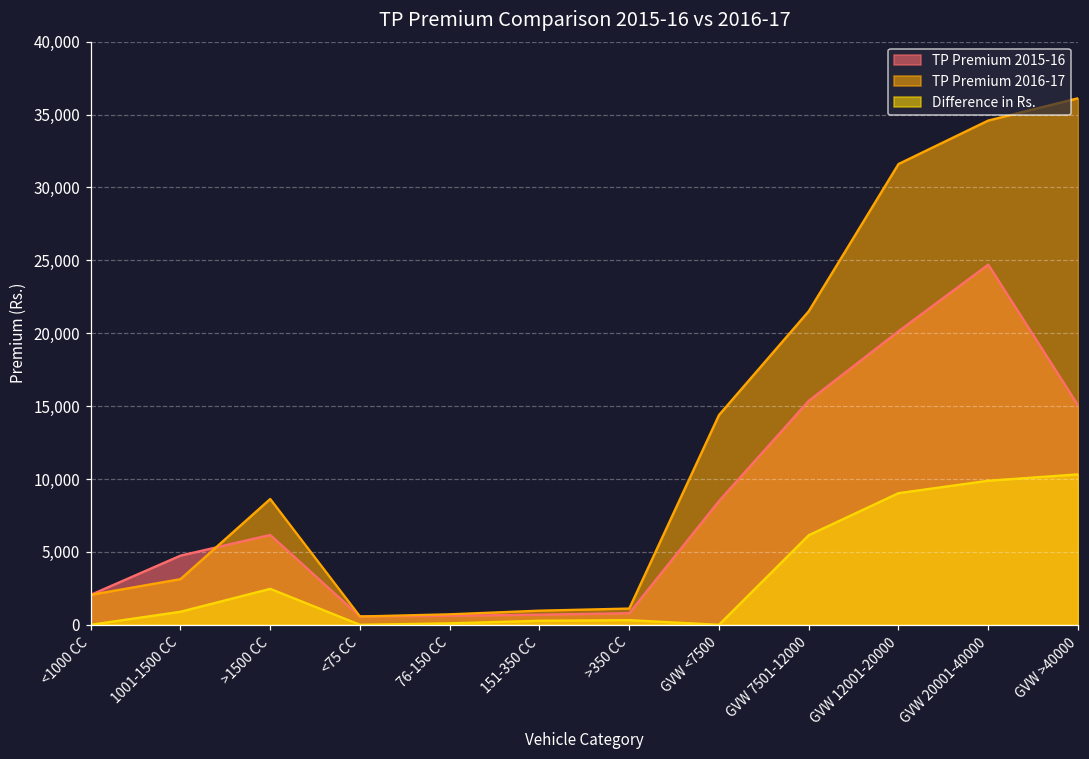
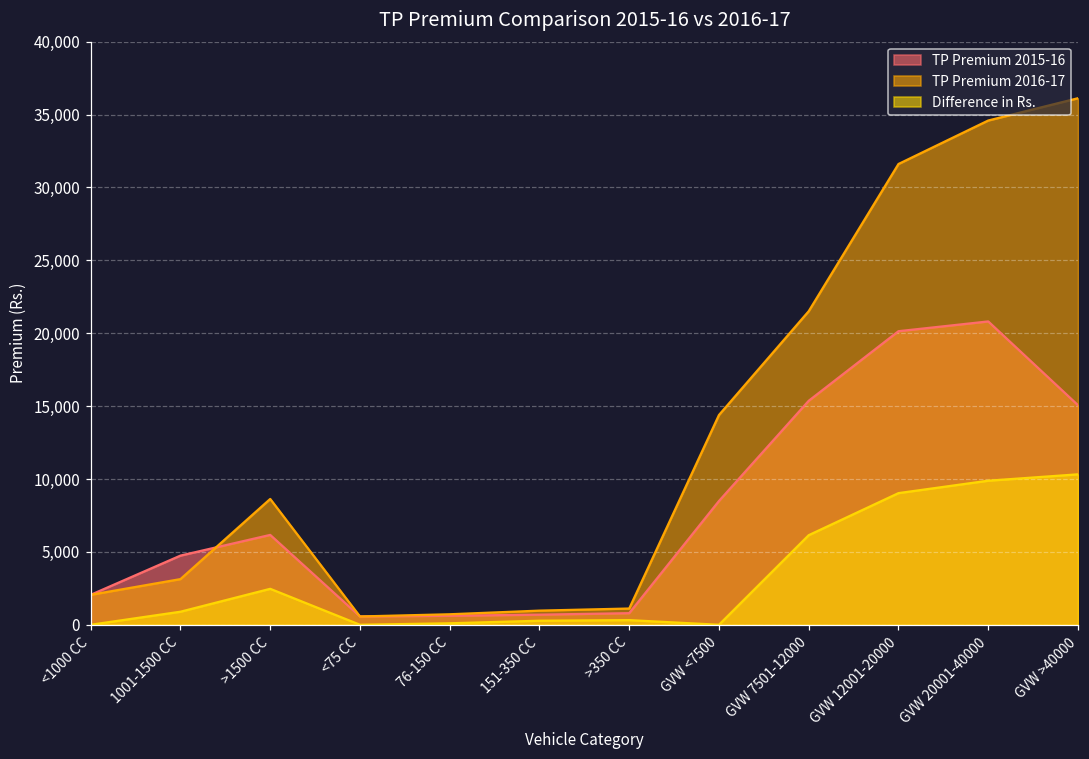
TP Premium 2015-16, GVW 20001-40000: 24,700 -> 20,800
